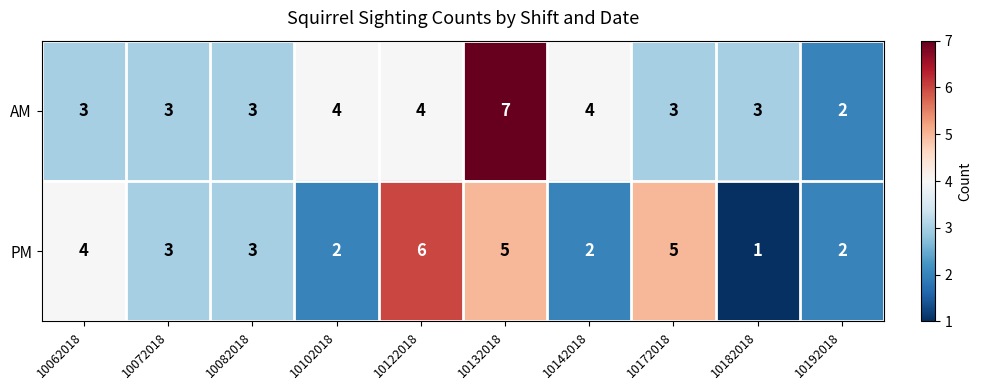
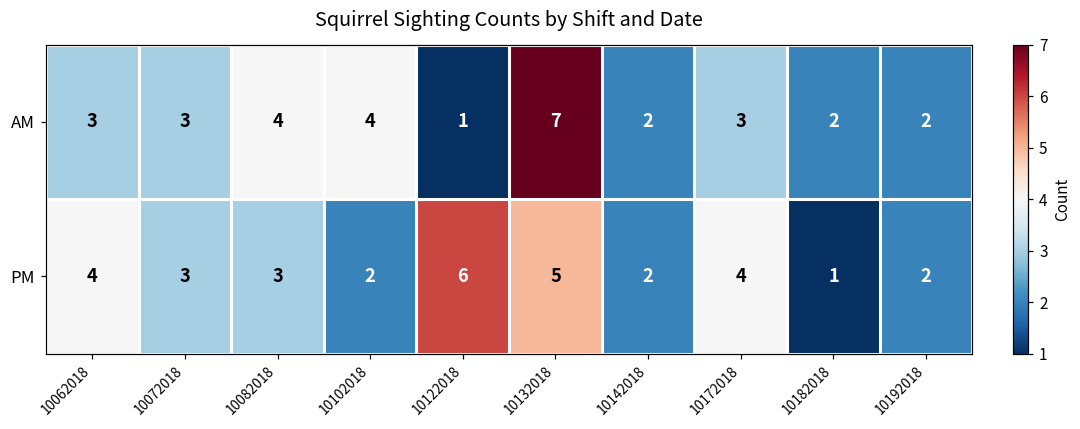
AM, 10082018: 3 -> 4
AM, 10122018: 4 -> 1
AM, 10142018: 4 -> 2
AM, 10182018: 3 -> 2
PM, 10172018: 5 -> 4
